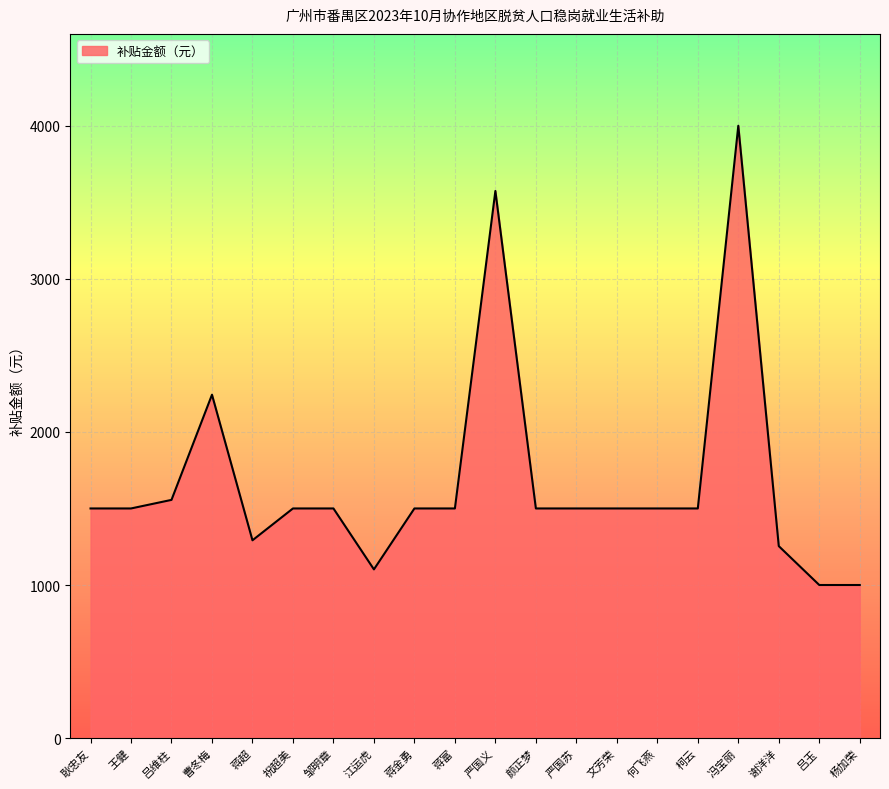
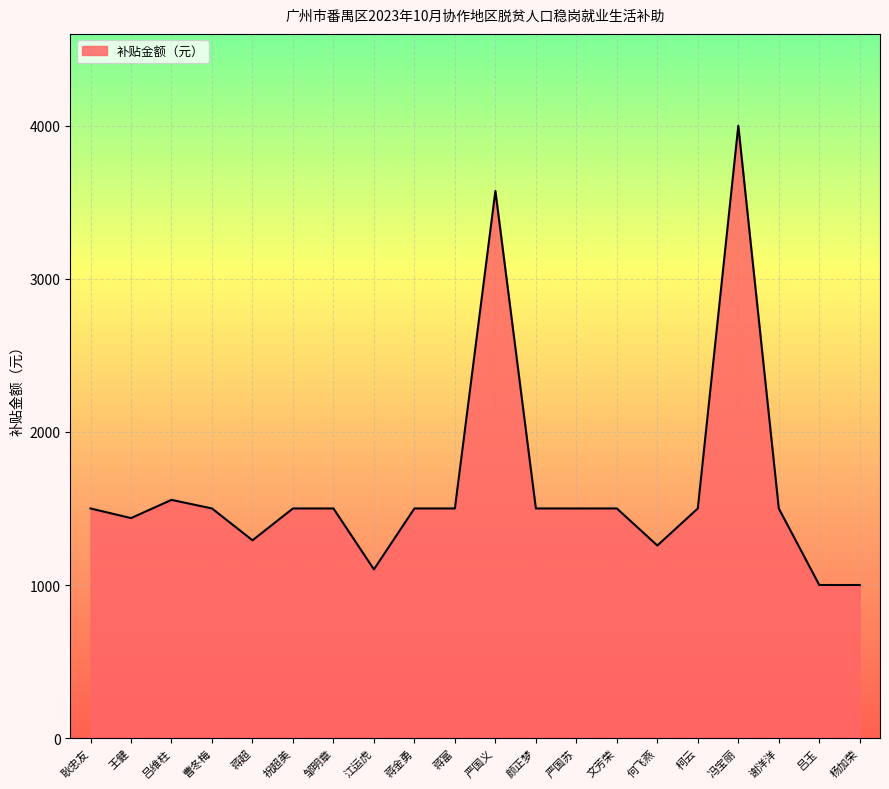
王健: 1500 -> 1440
曹冬梅: 2240 -> 1500
何飞燕: 1500 -> 1260
谢洋洋: 1250 -> 1500
